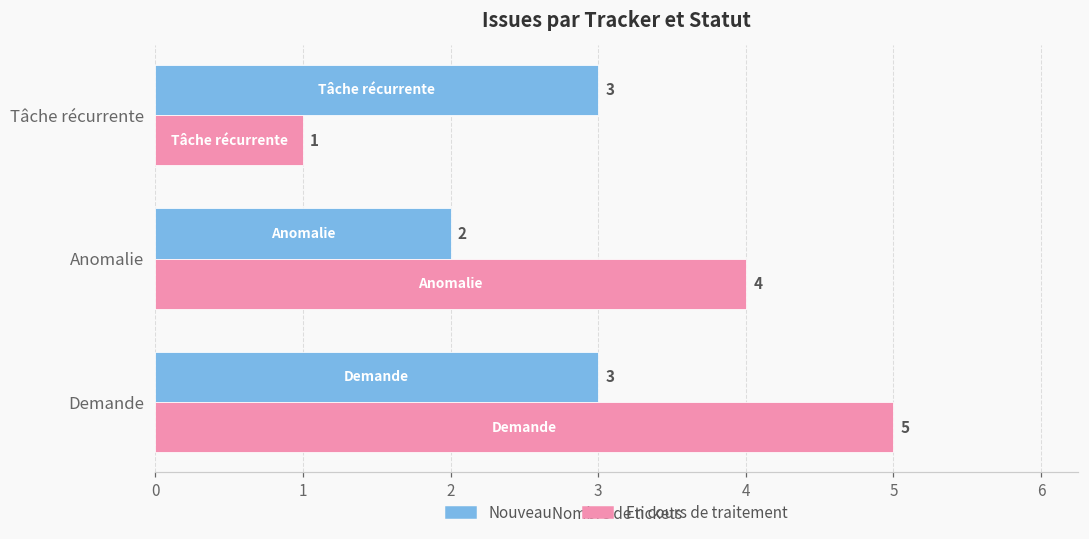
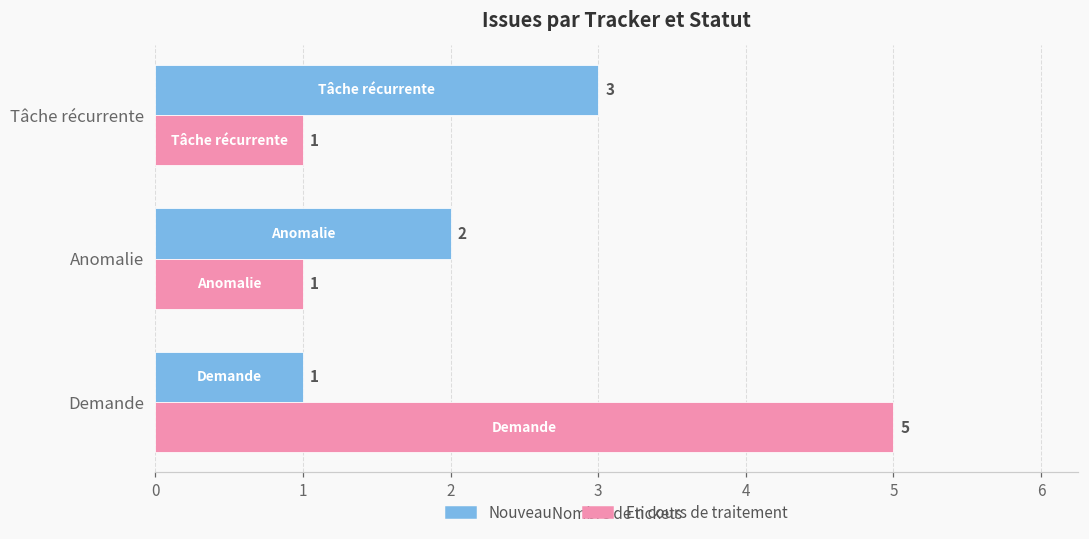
En cours de traitement, Anomalie: 4 -> 1
Nouveau, Demande: 3 -> 1
